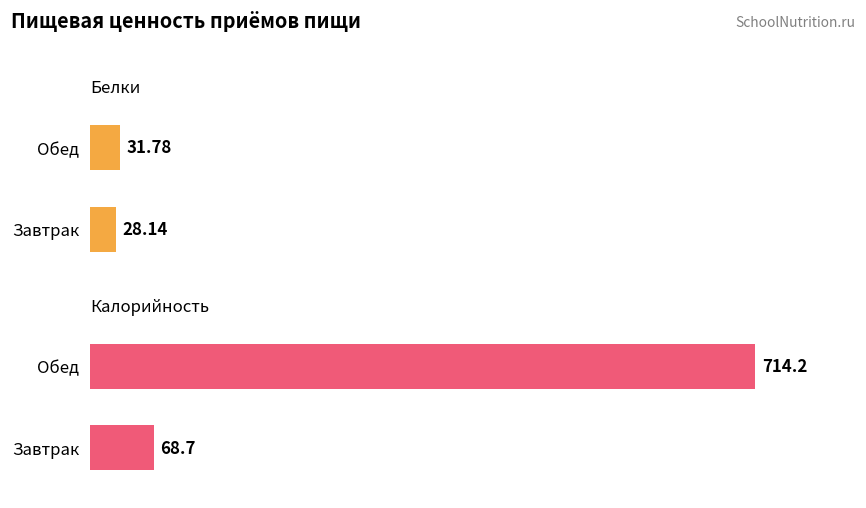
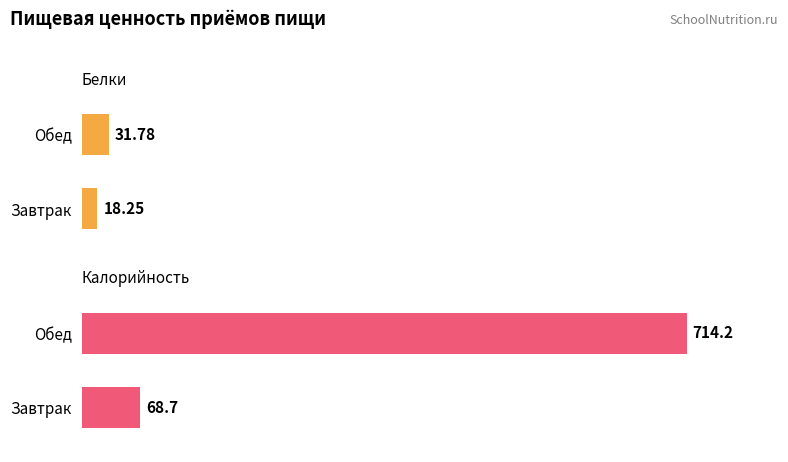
Белки, Завтрак: 28.14 -> 18.25
